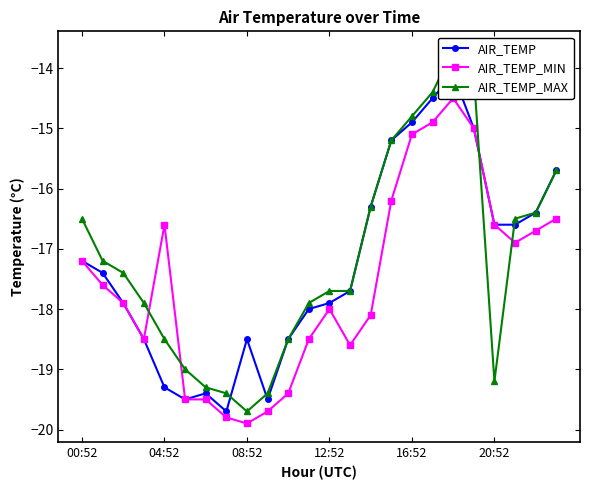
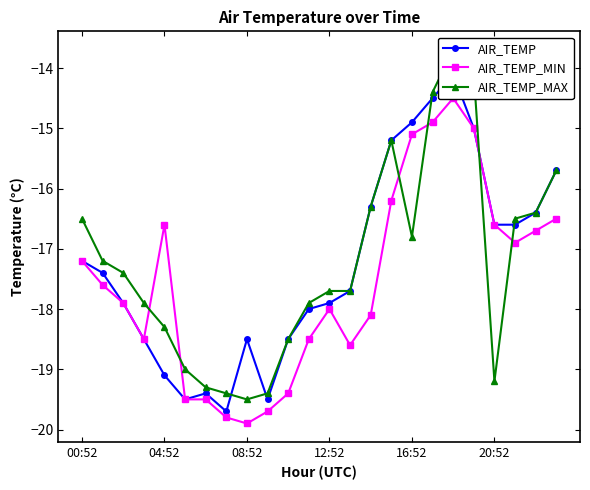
AIR_TEMP, 04:52: -19.3 -> -19.1
AIR_TEMP_MAX, 04:52: -18.5 -> -18.3
AIR_TEMP_MAX, 08:52: -19.7 -> -19.5
AIR_TEMP_MAX, 16:52: -14.8 -> -16.8
